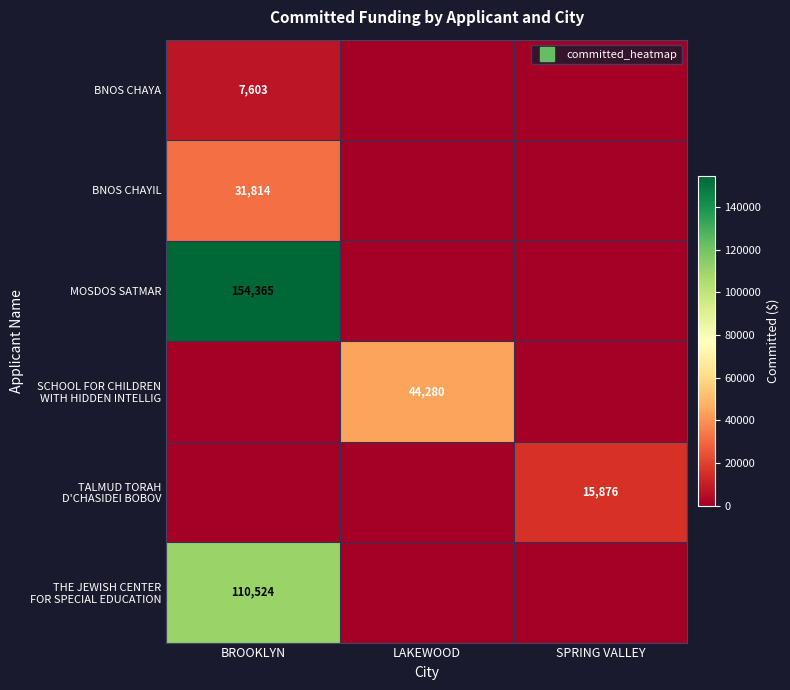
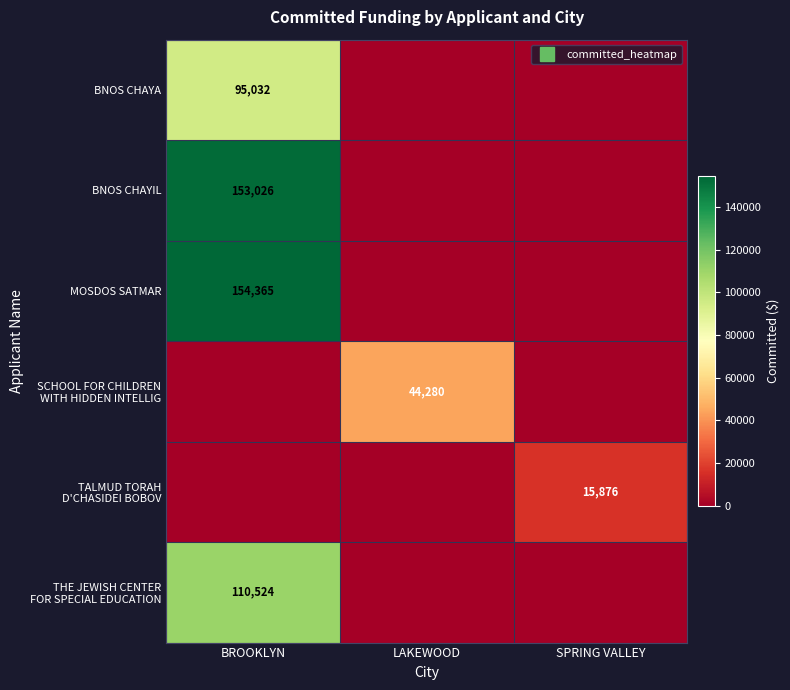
BNOS CHAYA, BROOKLYN: 7,603 -> 95,032
BNOS CHAYIL, BROOKLYN: 31,814 -> 153,026
